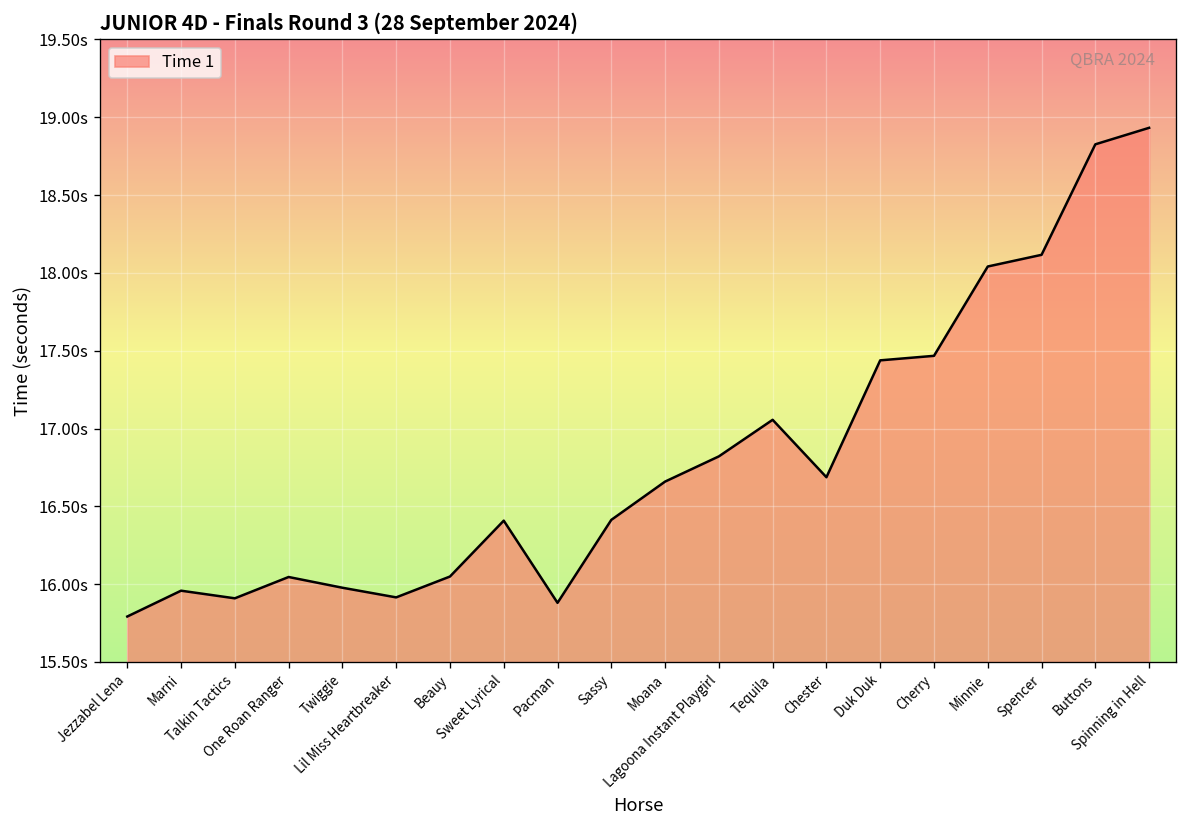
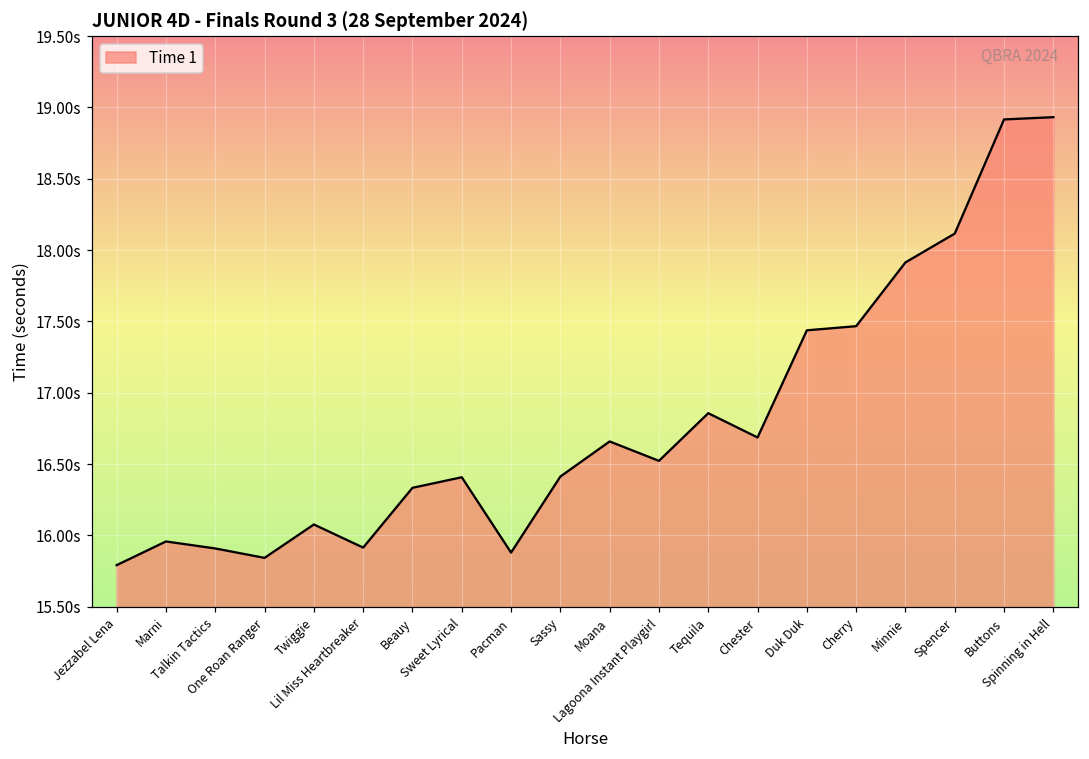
One Roan Ranger: 16.05s -> 15.84s
Twiggie: 15.98s -> 16.08s
Beauy: 16.05s -> 16.33s
Lagoona Instant Playgirl: 16.82s -> 16.52s
Tequila: 17.06s -> 16.86s
Minnie: 18.04s -> 17.91s
Buttons: 18.83s -> 18.92s
